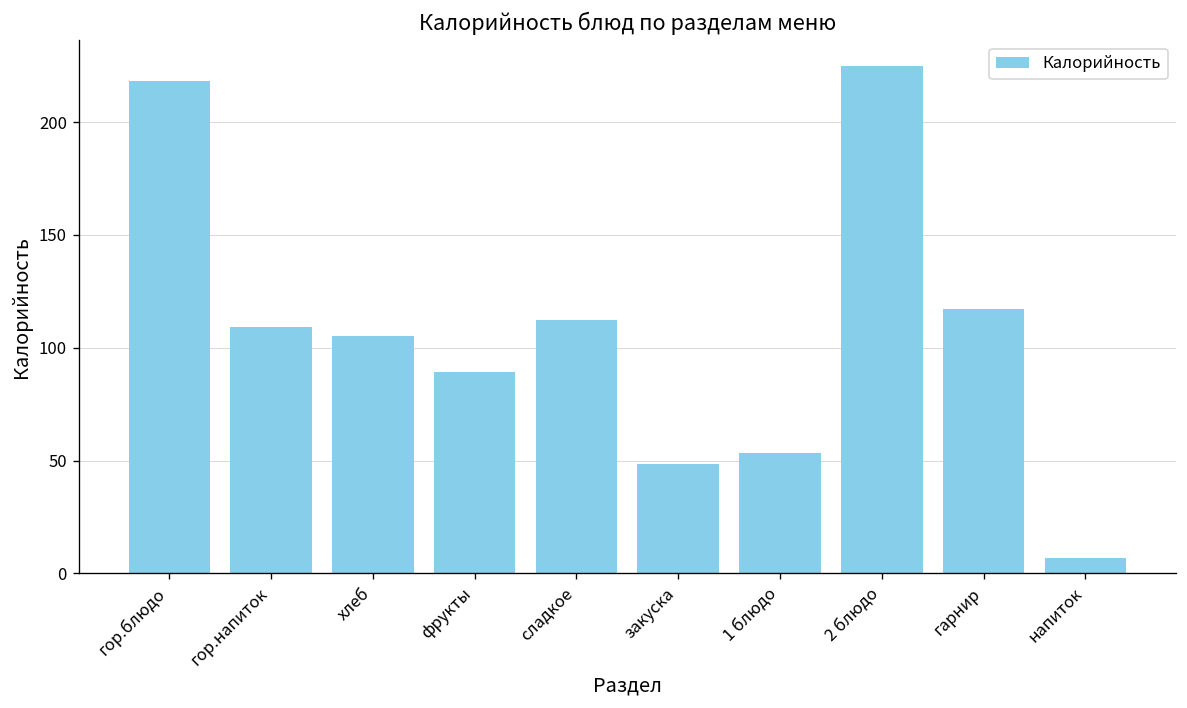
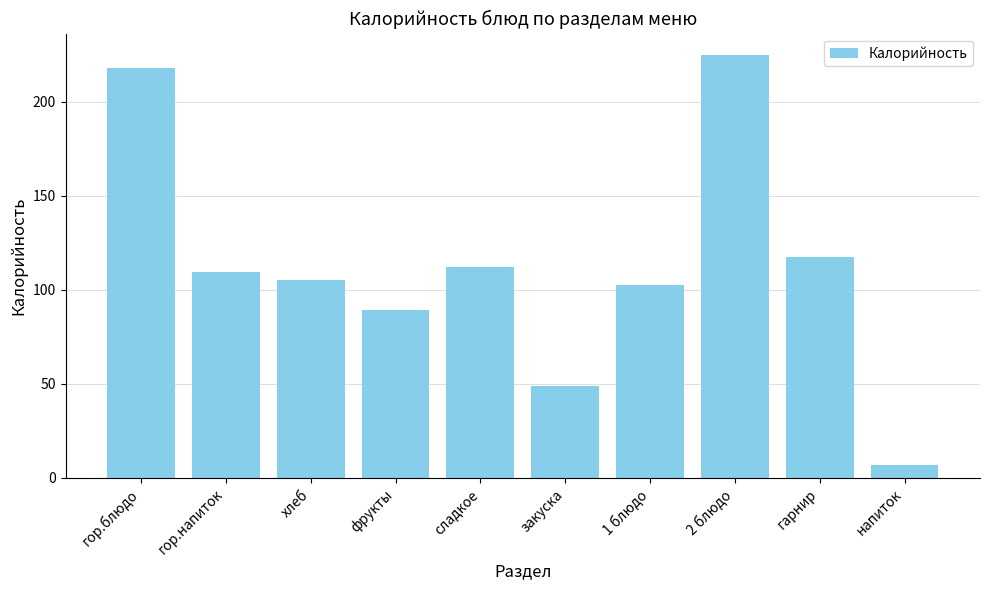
1 блюдо: 53 -> 102
